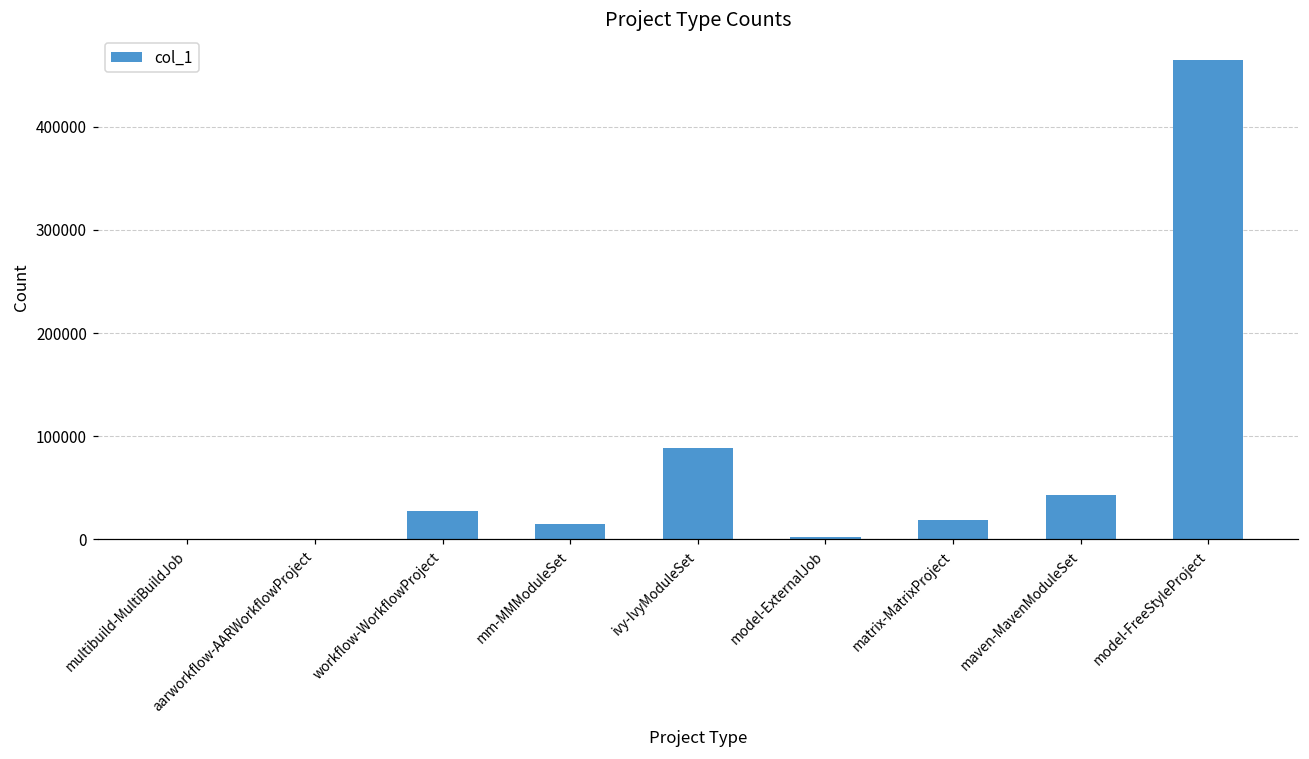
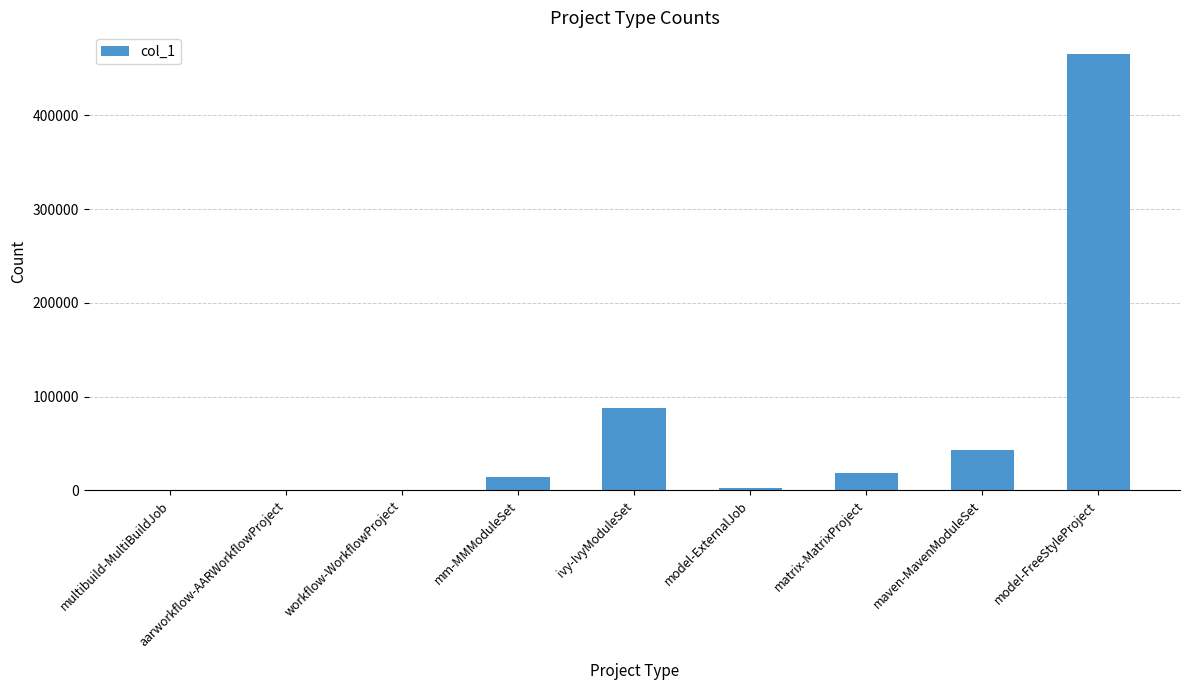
workflow-WorkflowProject: 30000 -> 0
